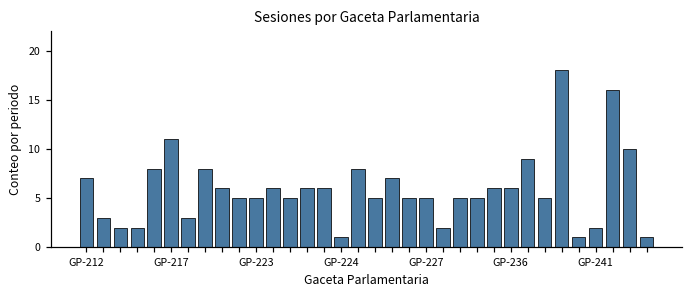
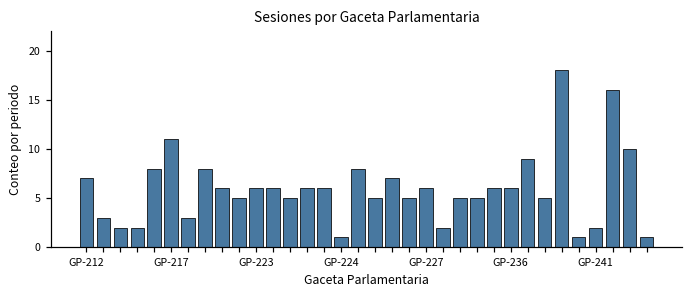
GP-223: 5 -> 6
GP-227: 5 -> 6
